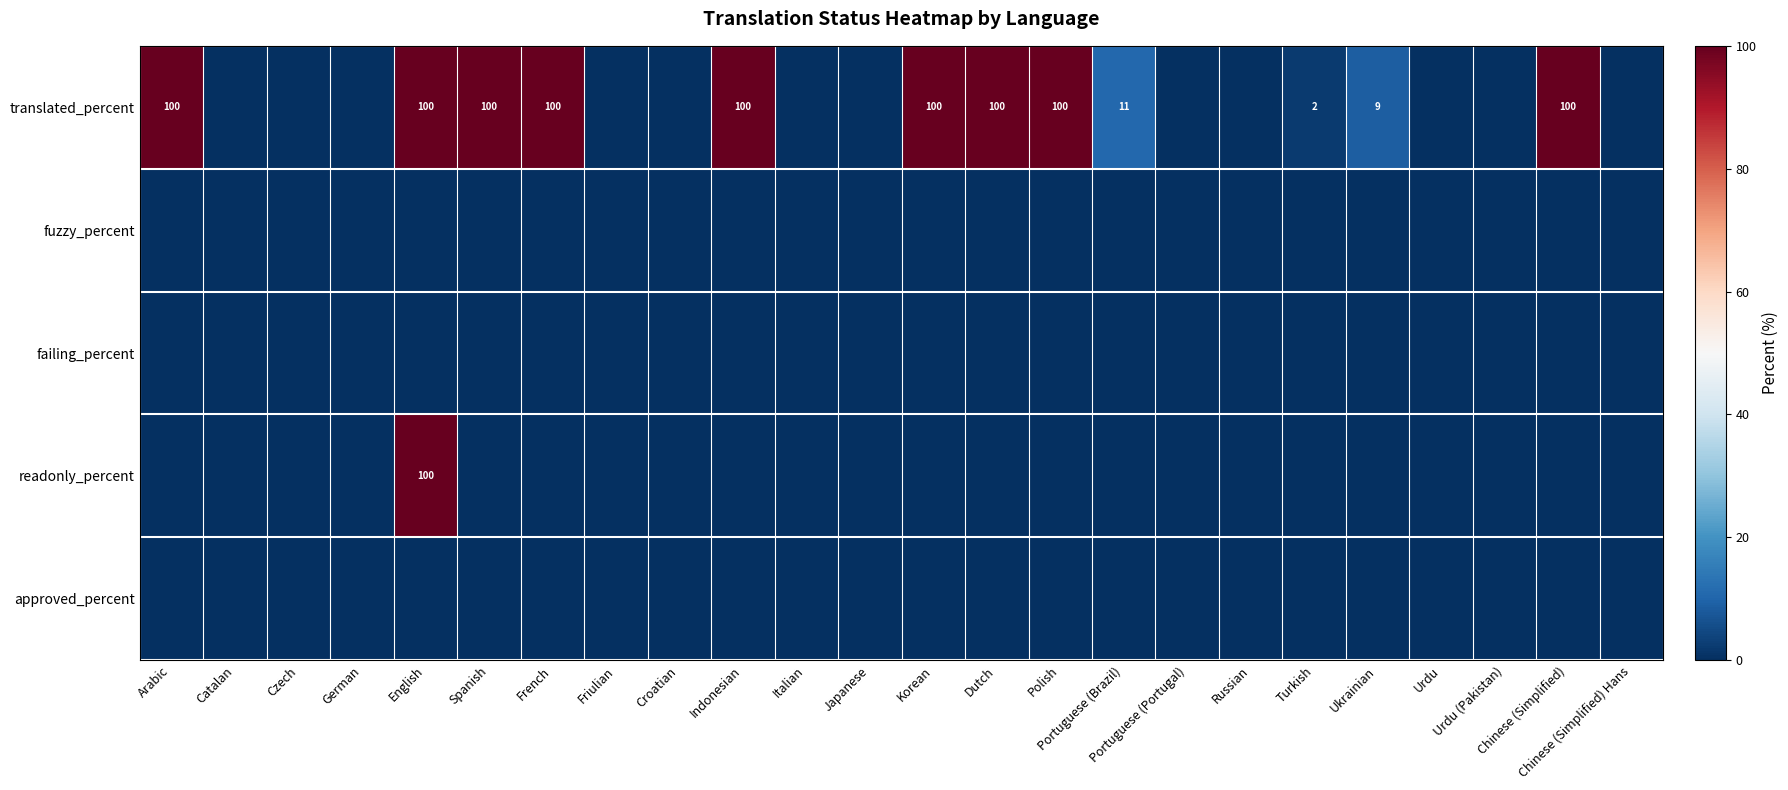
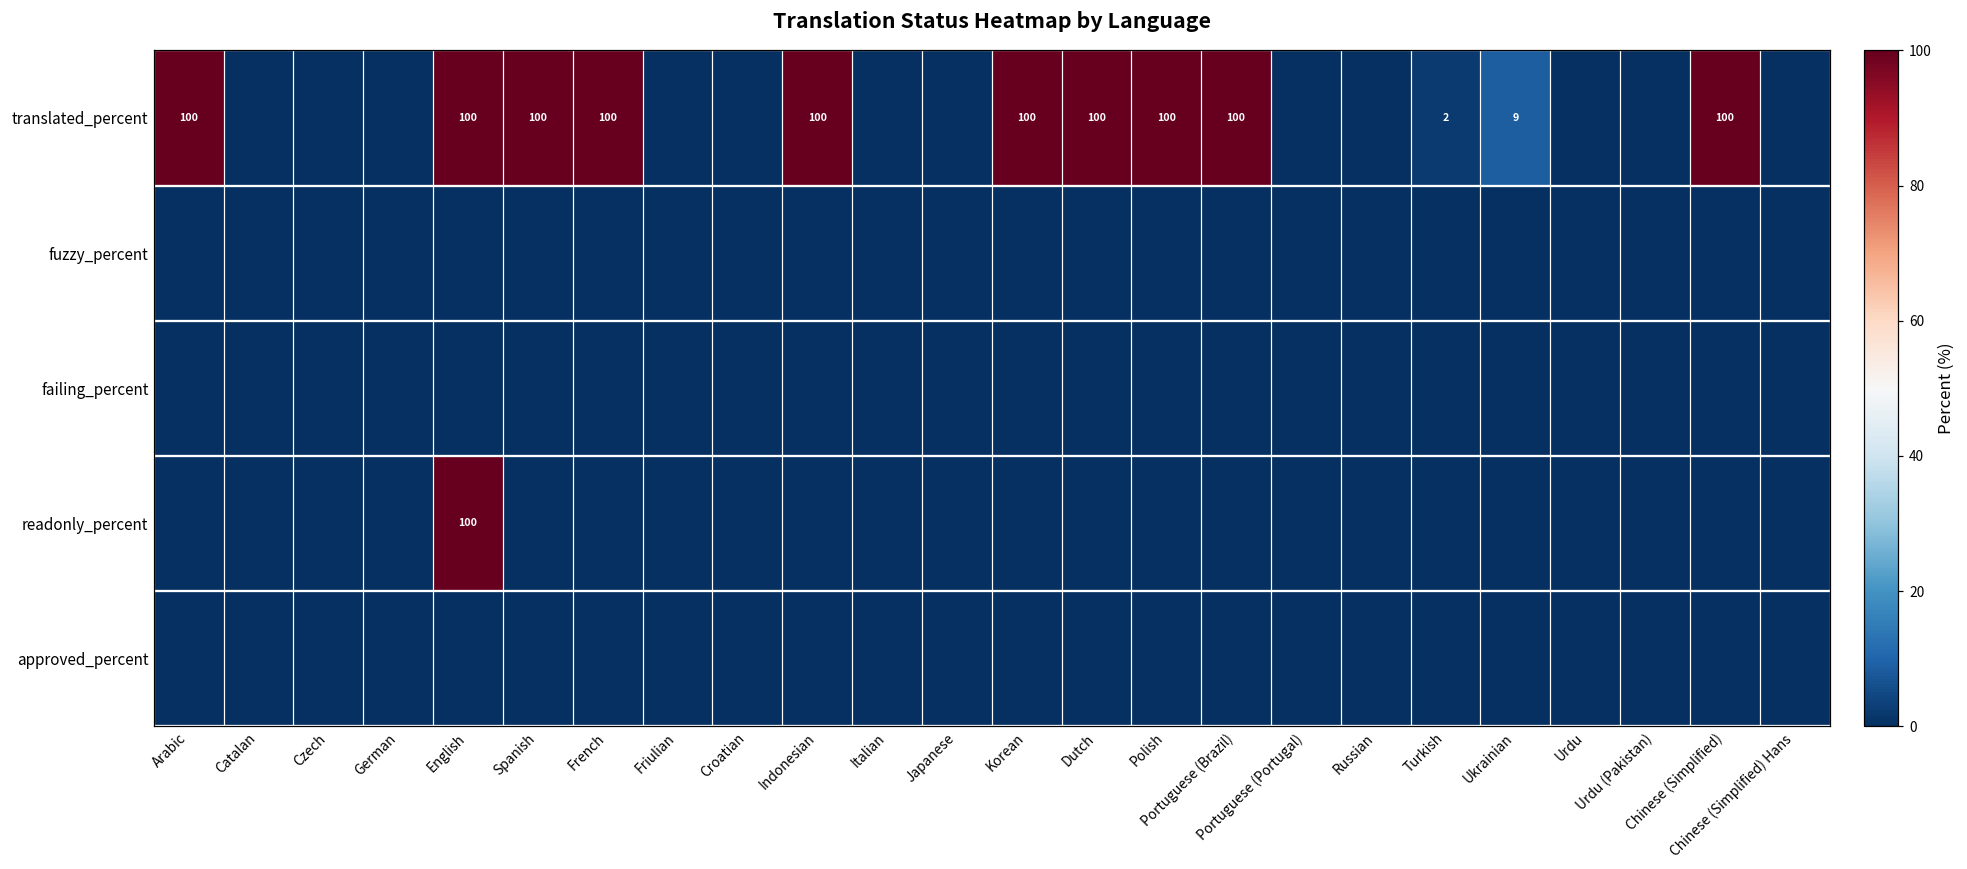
translated_percent, Portuguese (Brazil): 11 -> 100
